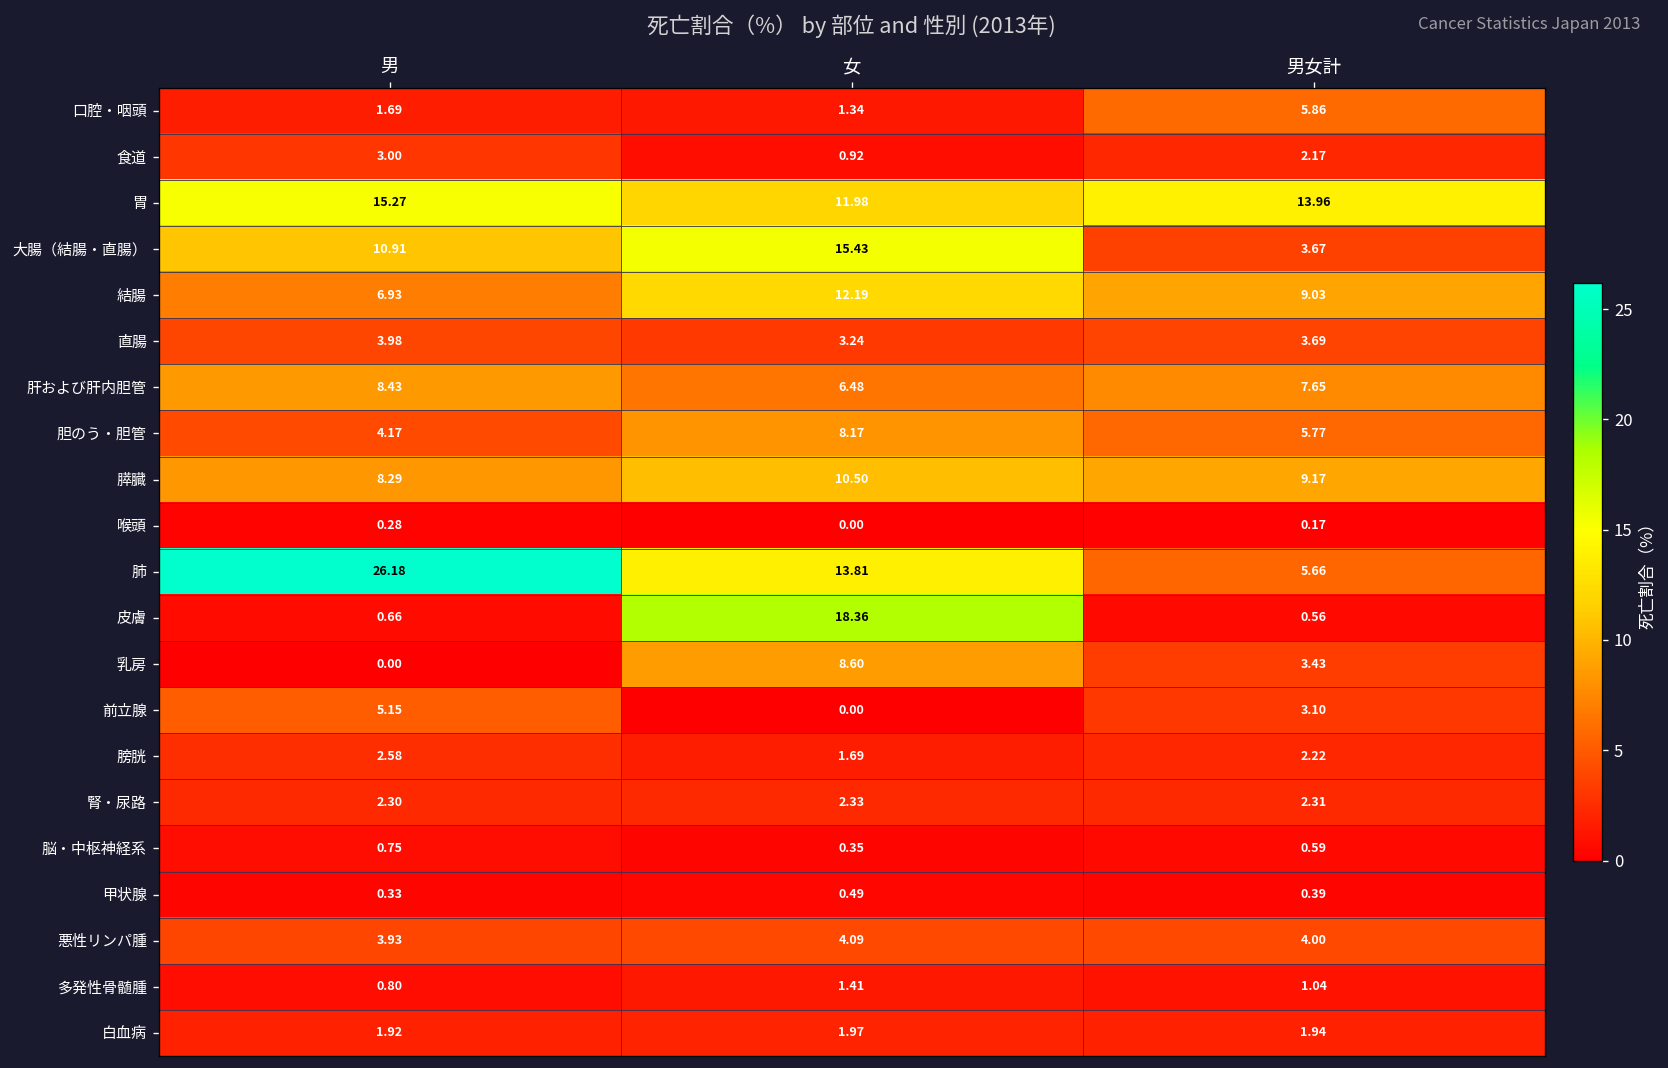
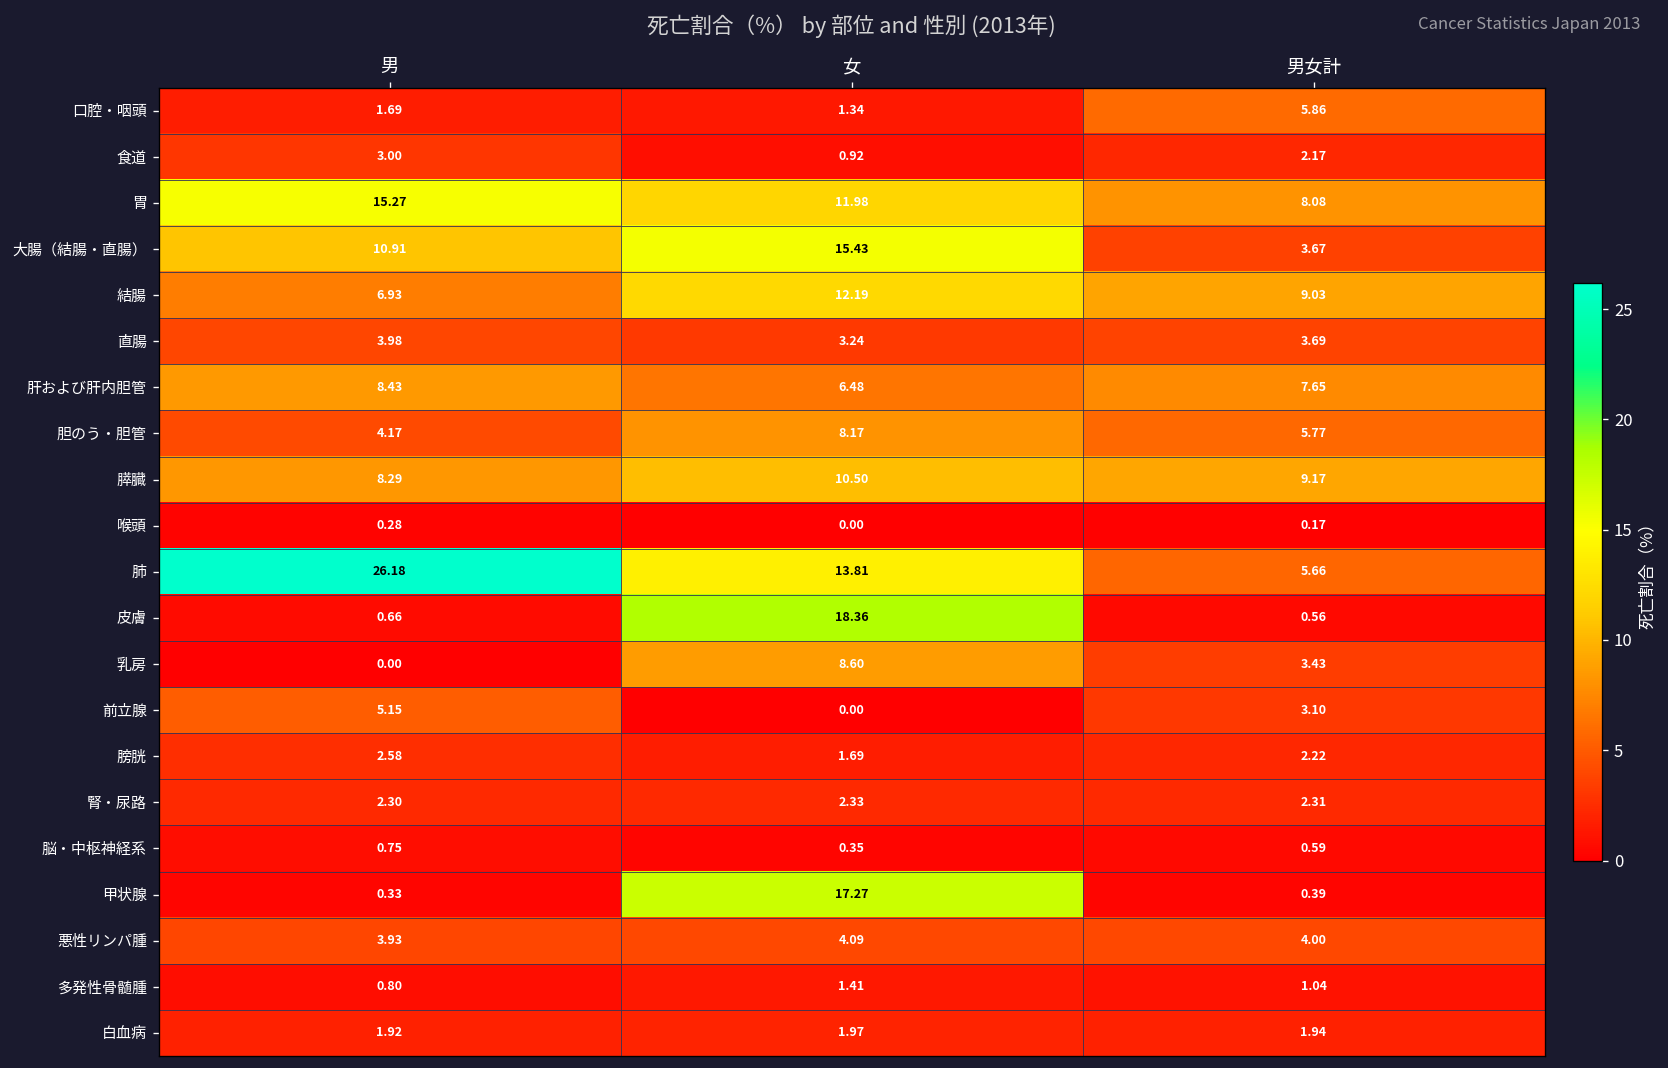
胃, 男女計: 13.96 -> 8.08
甲状腺, 女: 0.49 -> 17.27
